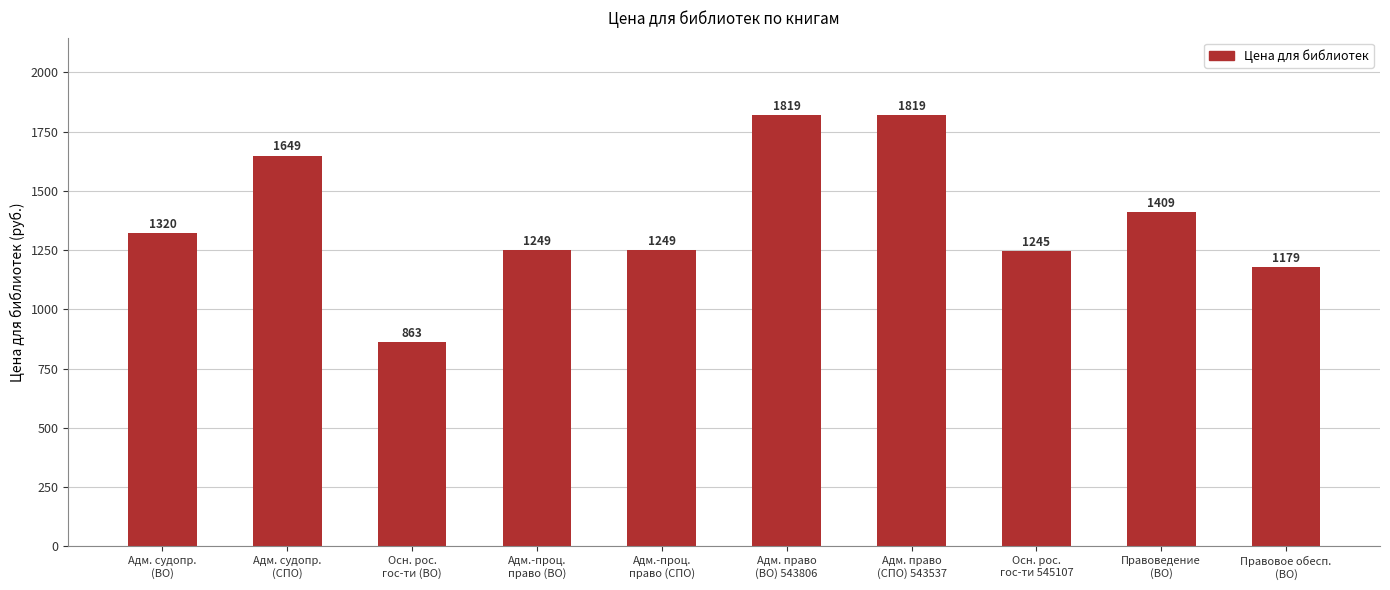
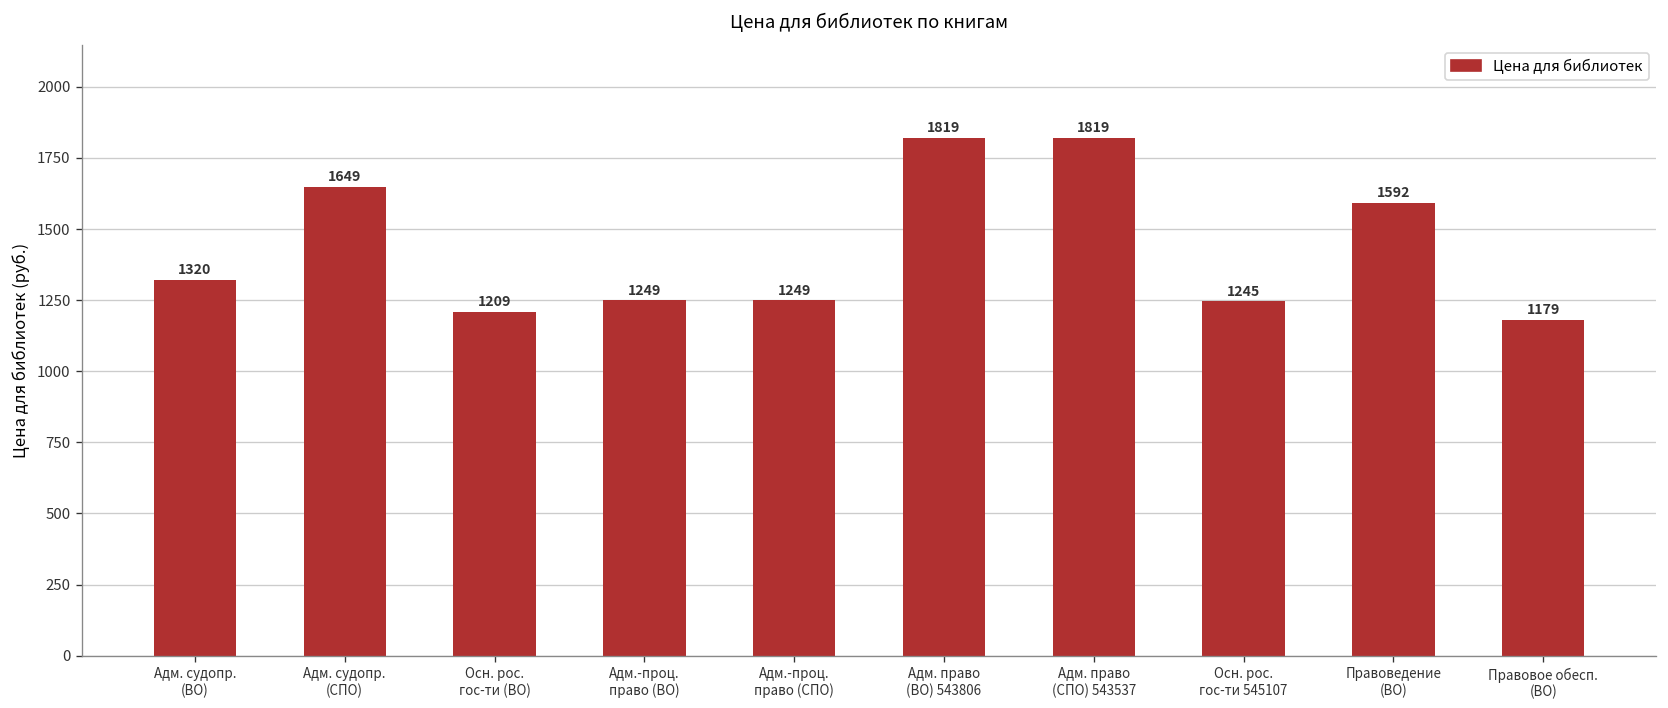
Осн. рос. гос-ти (ВО): 863 -> 1209
Правоведение (ВО): 1409 -> 1592
